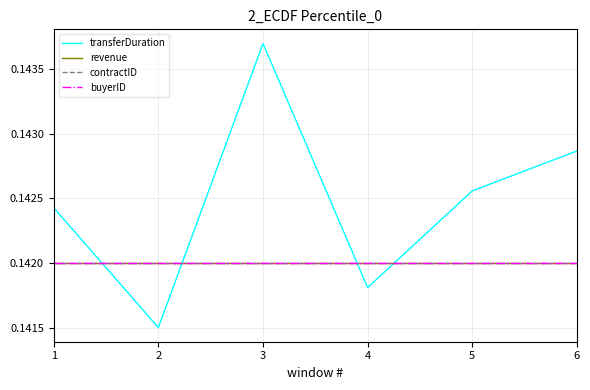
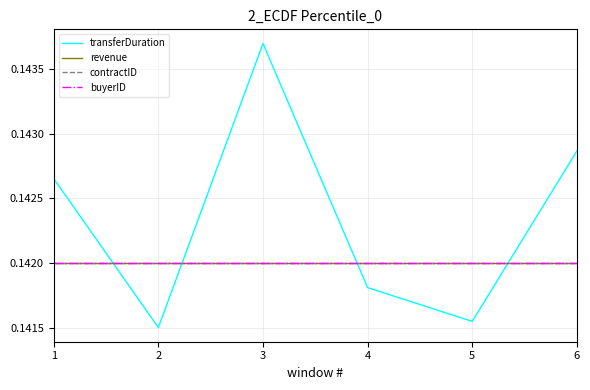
transferDuration, 1: 0.14243 -> 0.14265
transferDuration, 5: 0.14256 -> 0.14155
